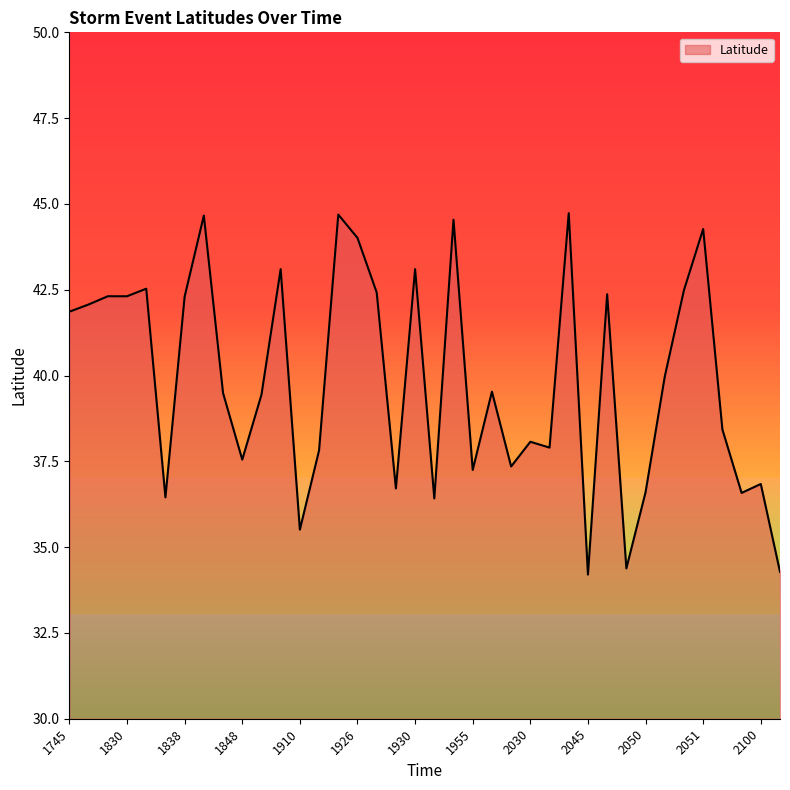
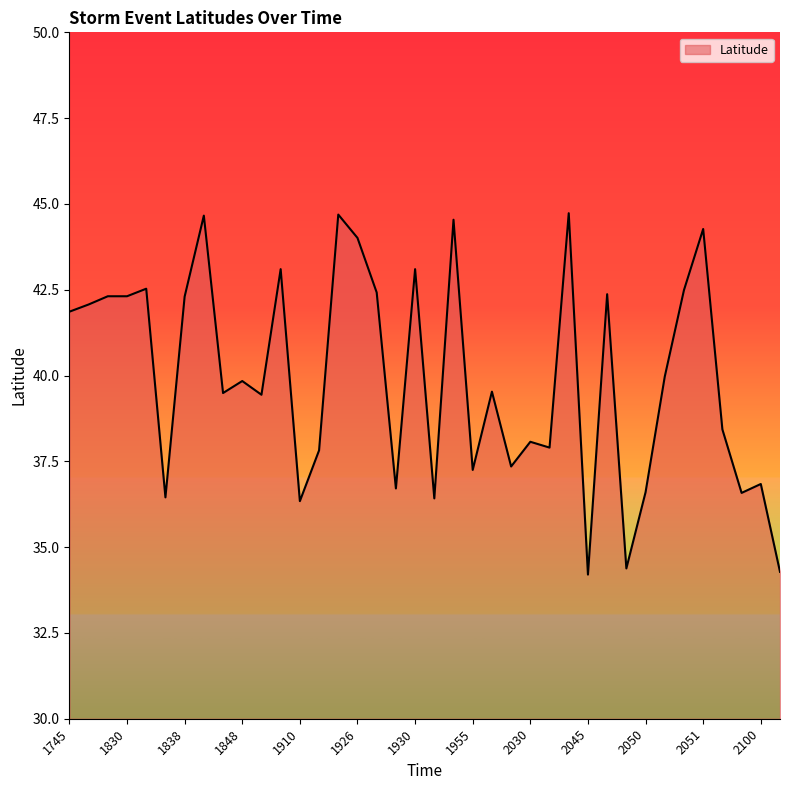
1848: 37.6 -> 39.8
1910: 35.5 -> 36.3
